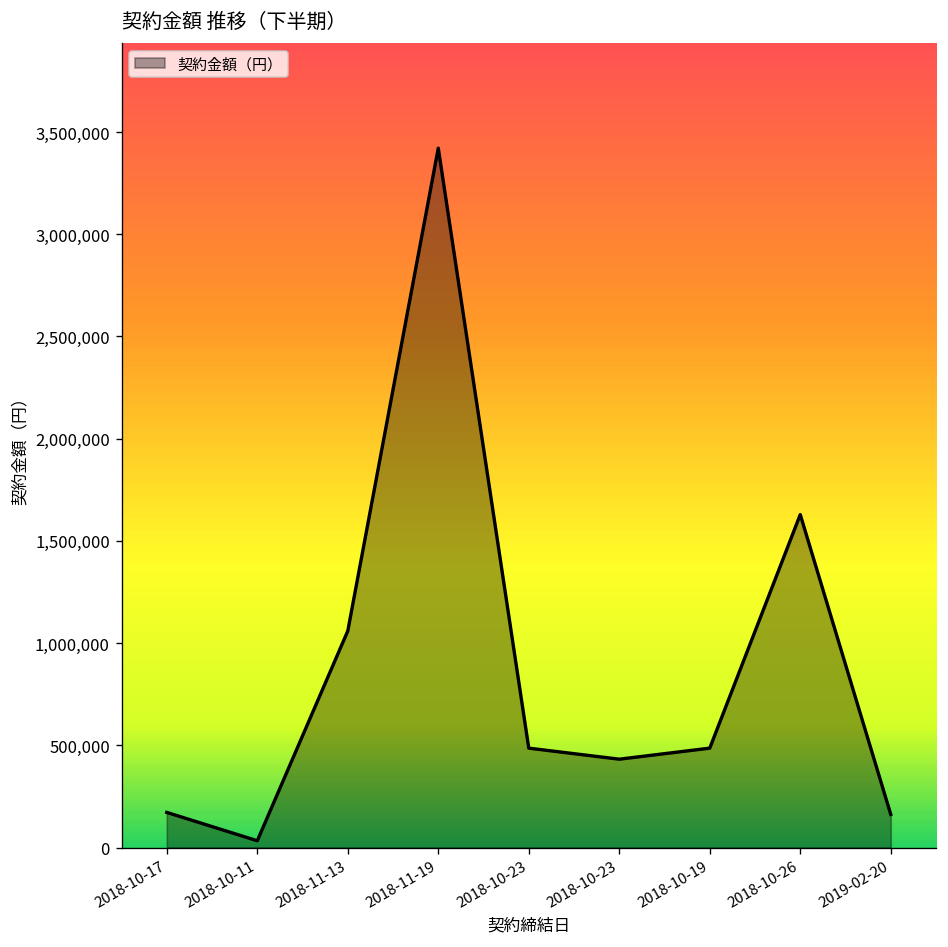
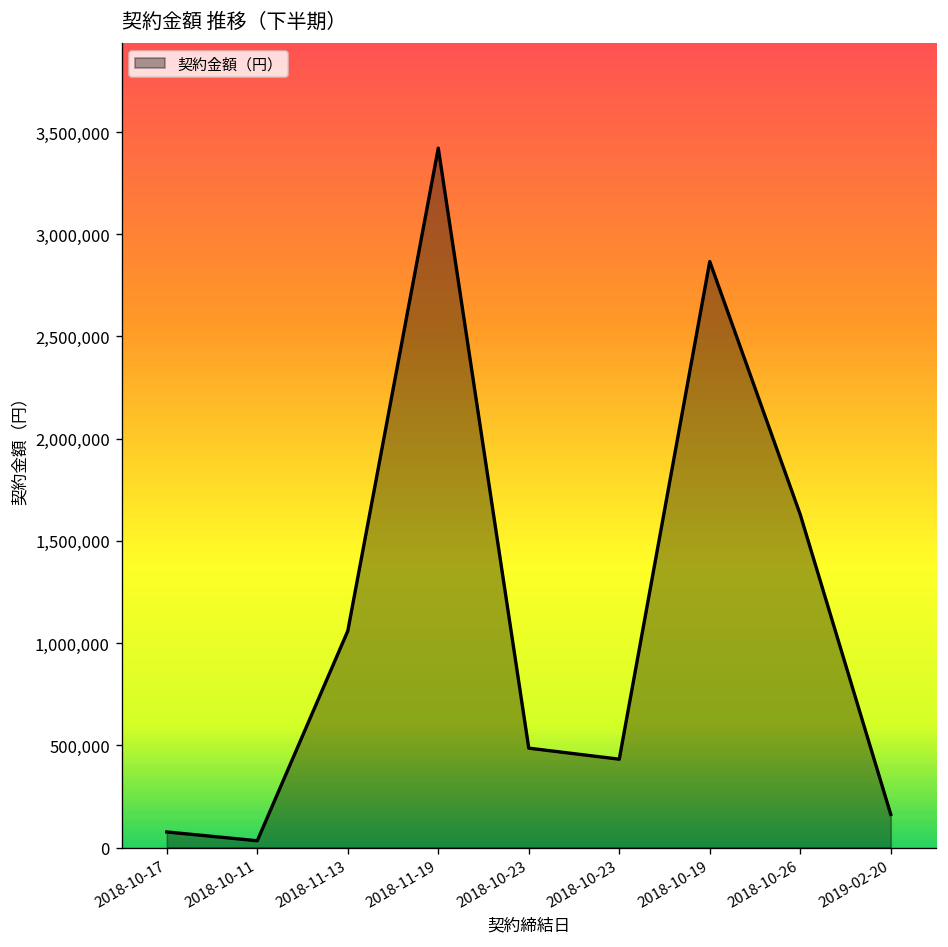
2018-10-17: 170,000 -> 80,000
2018-10-19: 490,000 -> 2,870,000
